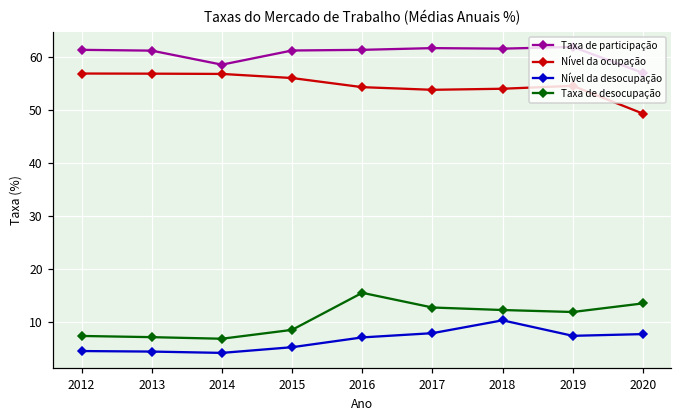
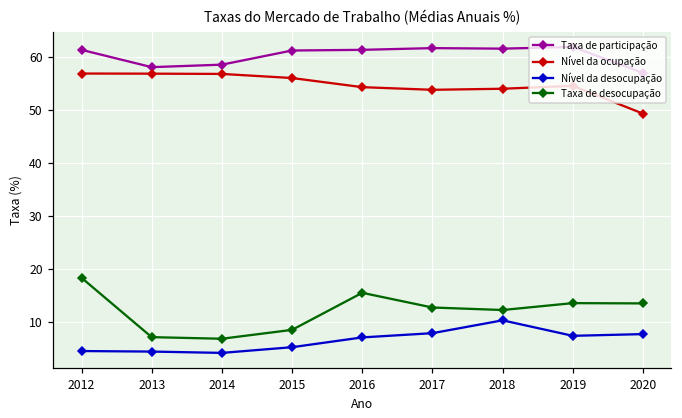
Taxa de desocupação, 2012: 7 -> 18
Taxa de participação, 2013: 61 -> 58
Taxa de desocupação, 2019: 12 -> 14
